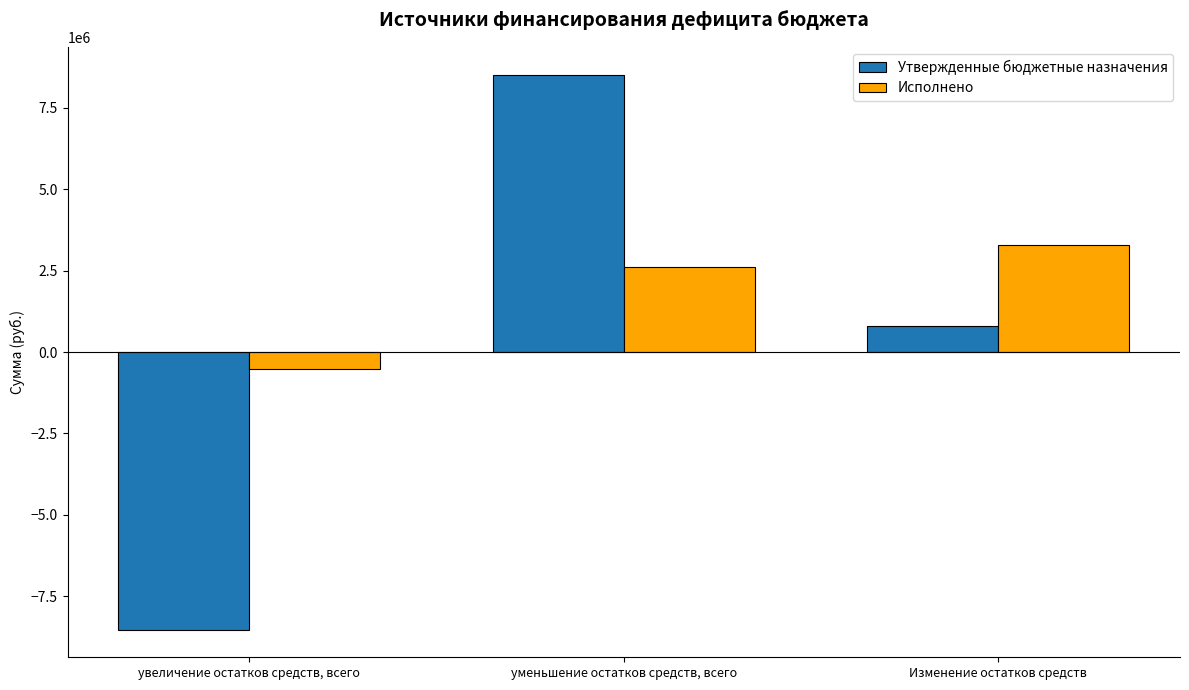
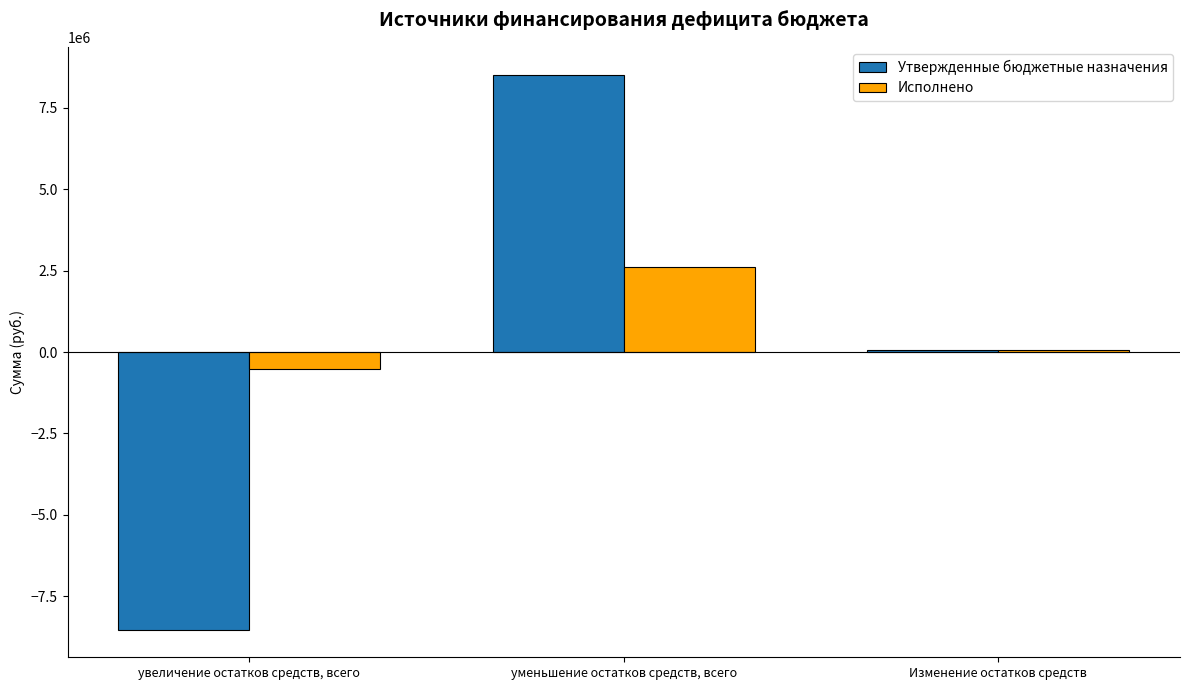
Утвержденные бюджетные назначения, Изменение остатков средств: 800000 -> 100000
Исполнено, Изменение остатков средств: 3300000 -> 100000
